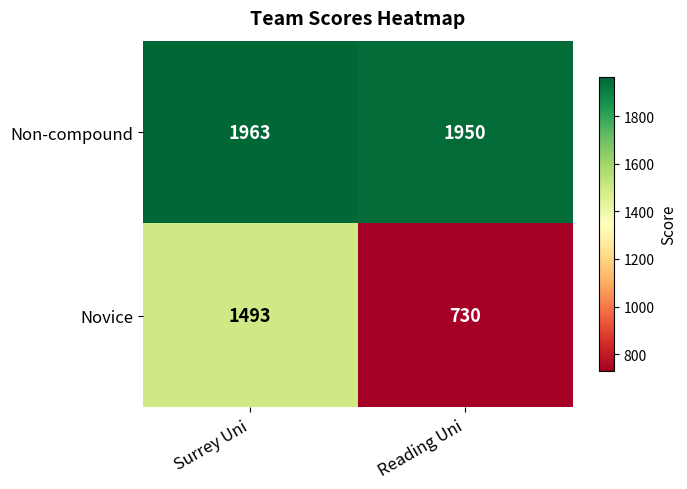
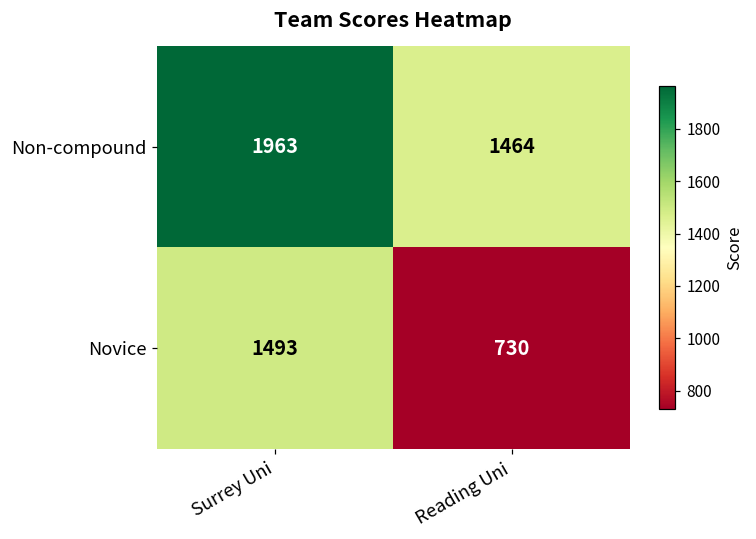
Non-compound, Reading Uni: 1950 -> 1464
